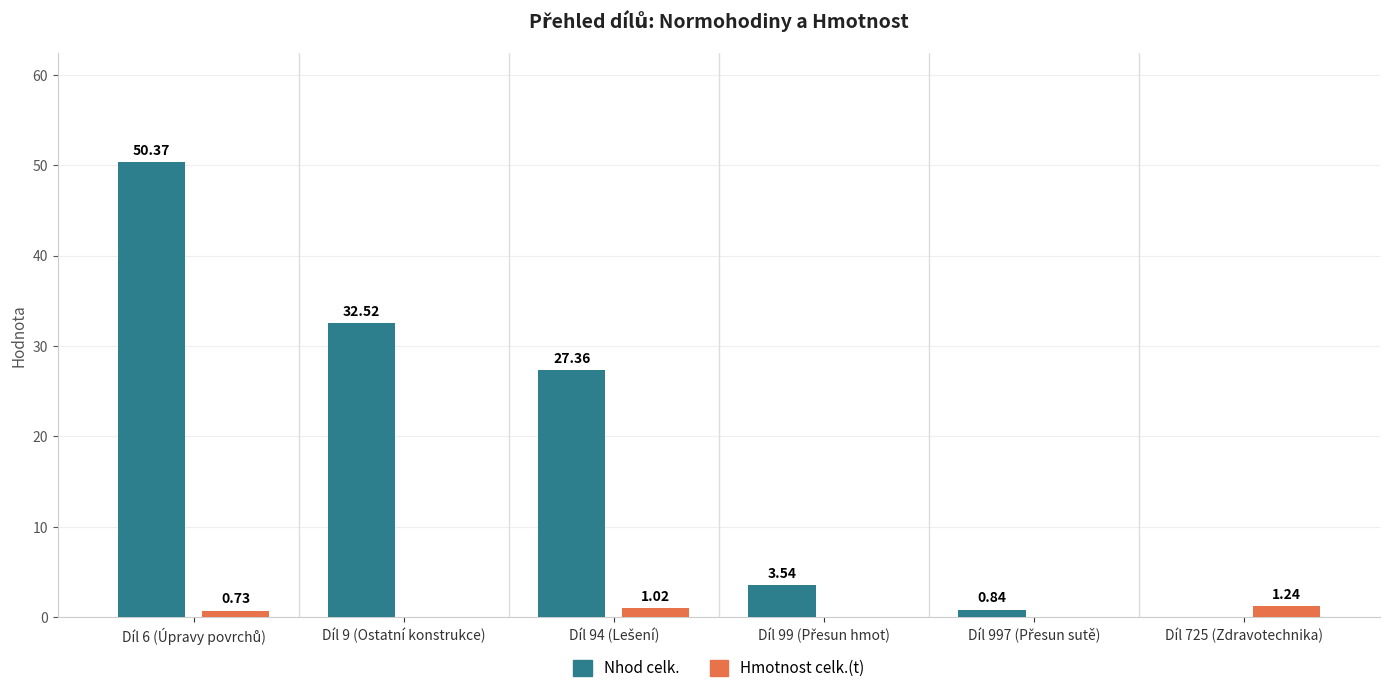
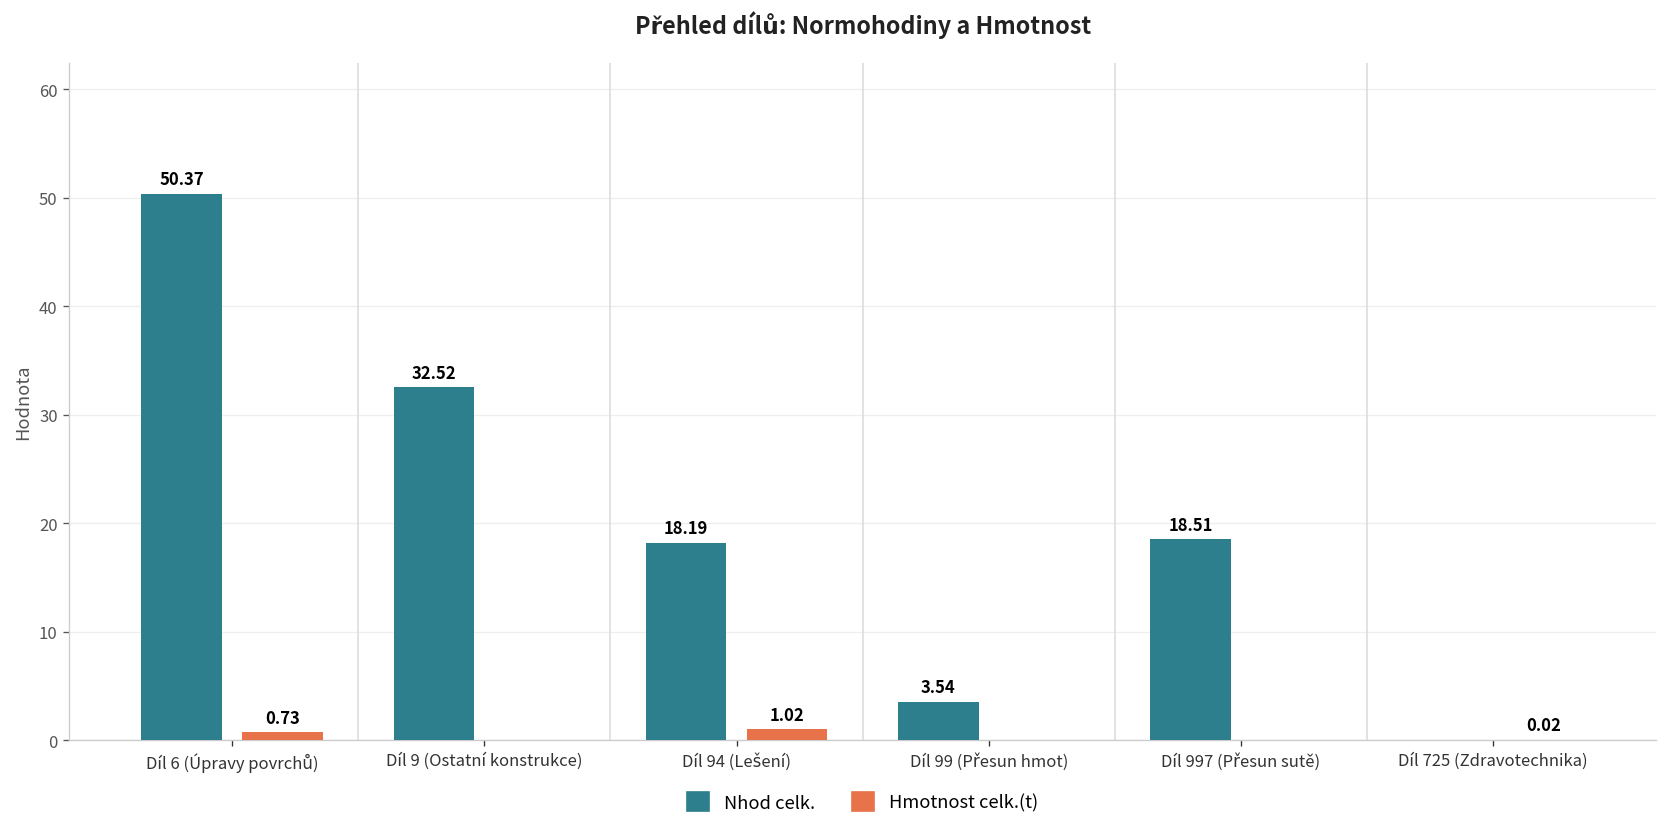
Nhod celk., Díl 94 (Lešení): 27.36 -> 18.19
Nhod celk., Díl 997 (Přesun sutě): 0.84 -> 18.51
Hmotnost celk.(t), Díl 725 (Zdravotechnika): 1.24 -> 0.02
